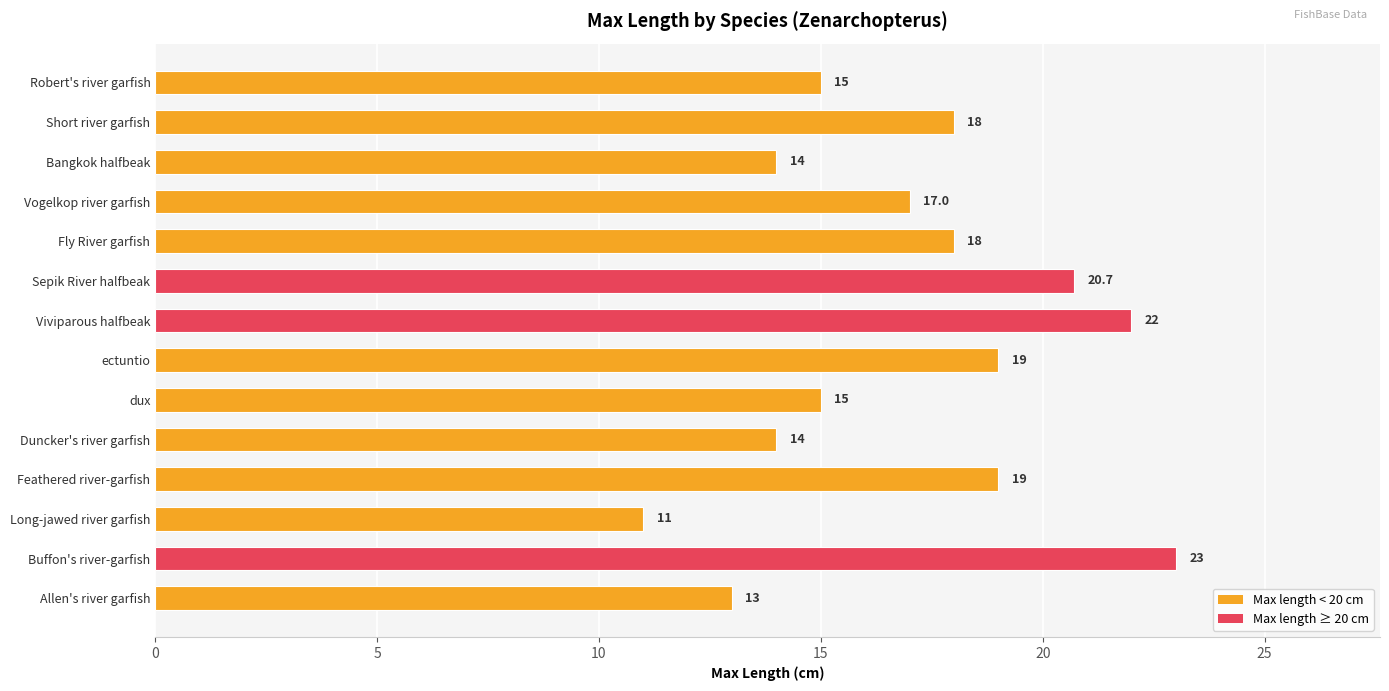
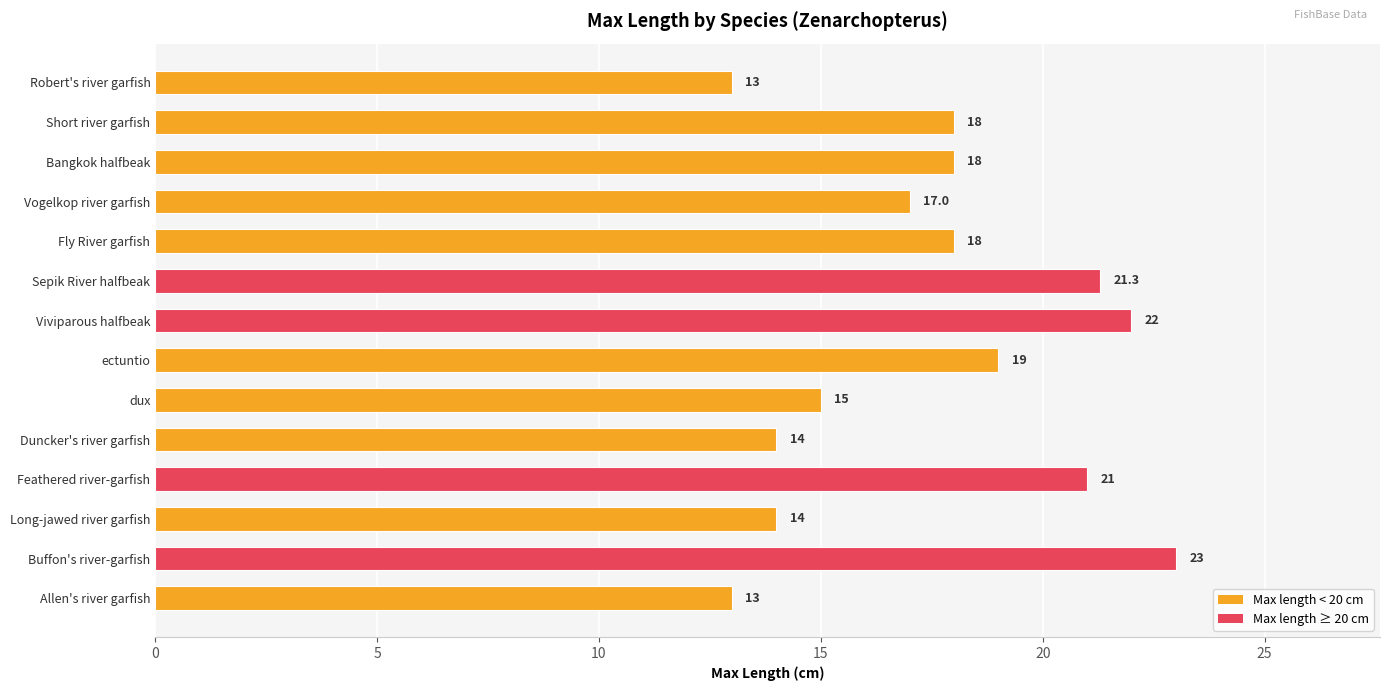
Robert's river garfish: 15 -> 13
Bangkok halfbeak: 14 -> 18
Sepik River halfbeak: 20.7 -> 21.3
Feathered river-garfish: 19 -> 21
Long-jawed river garfish: 11 -> 14
